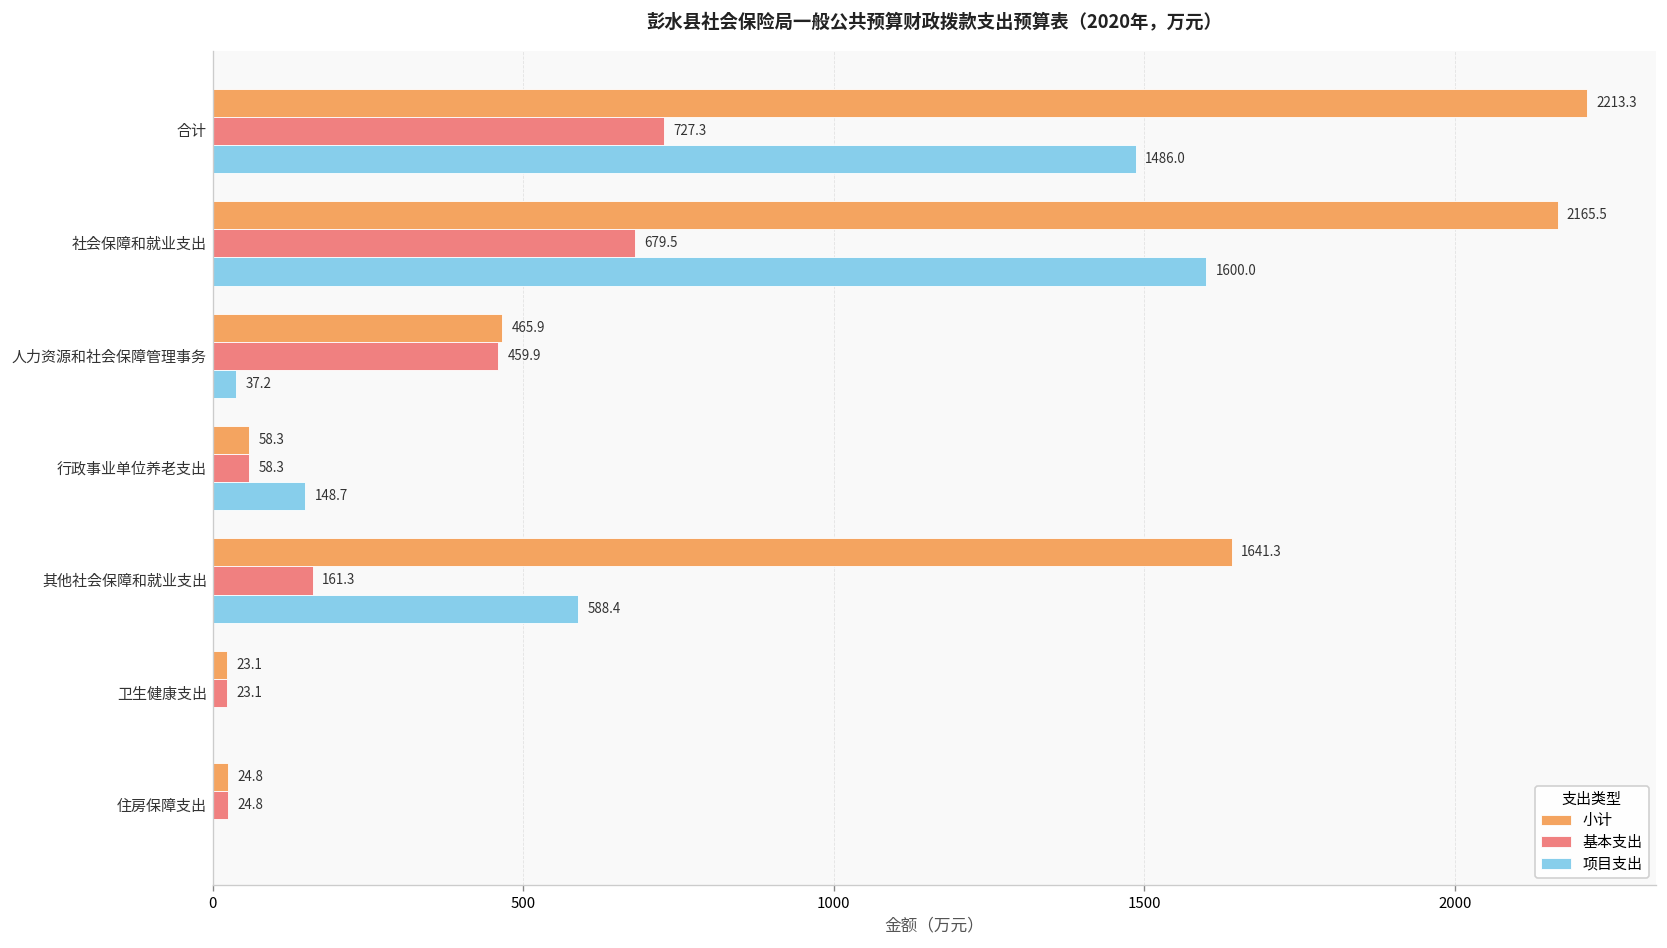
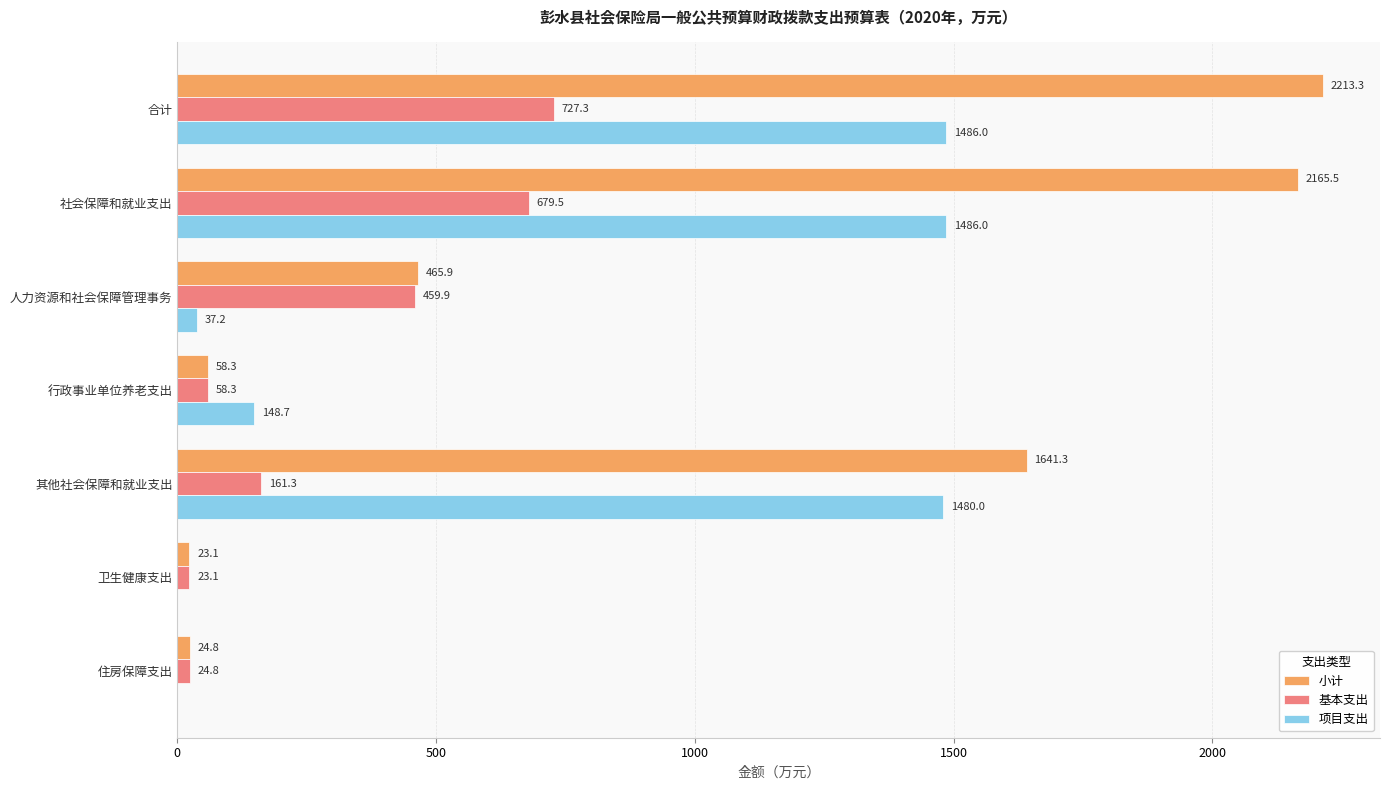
项目支出, 社会保障和就业支出: 1600.0 -> 1486.0
项目支出, 其他社会保障和就业支出: 588.4 -> 1480.0
